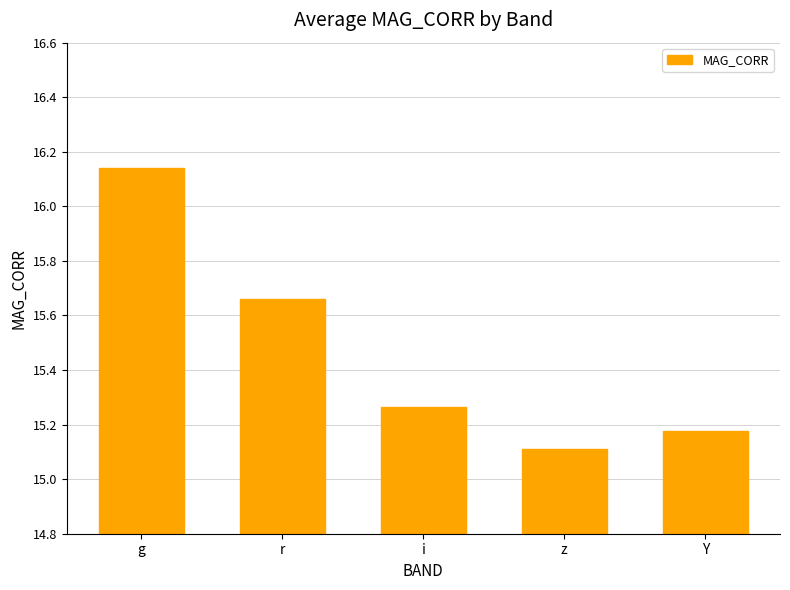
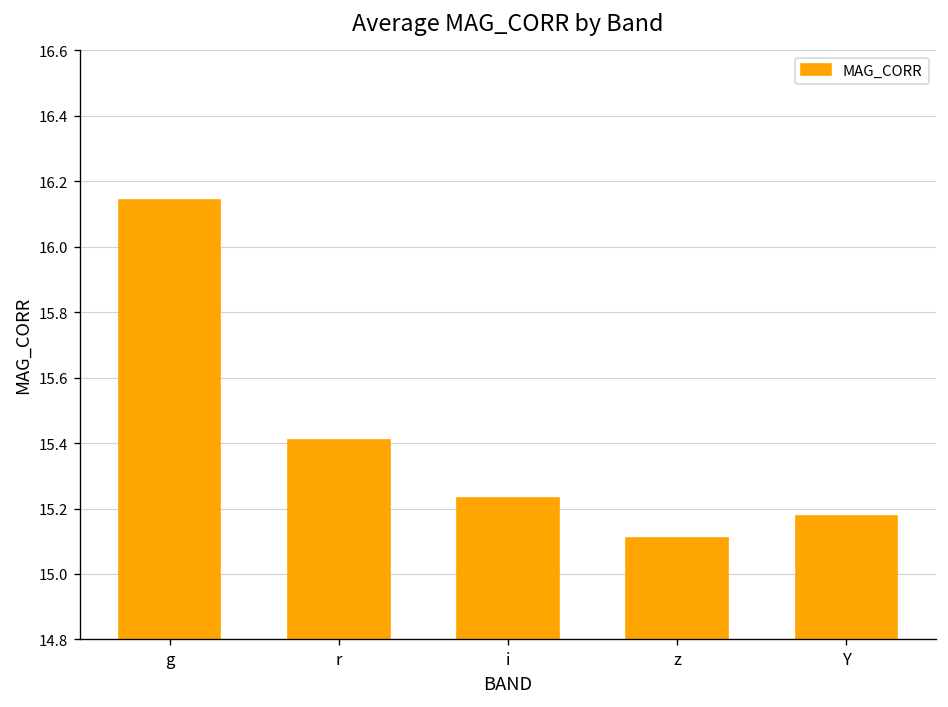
r: 15.66 -> 15.41
i: 15.26 -> 15.23
